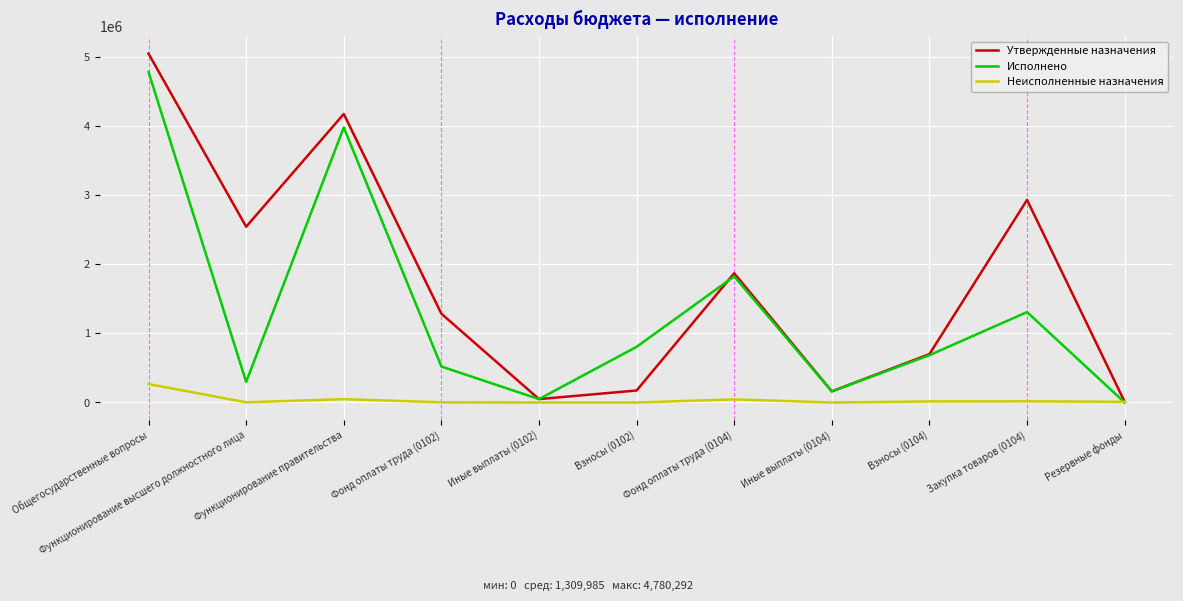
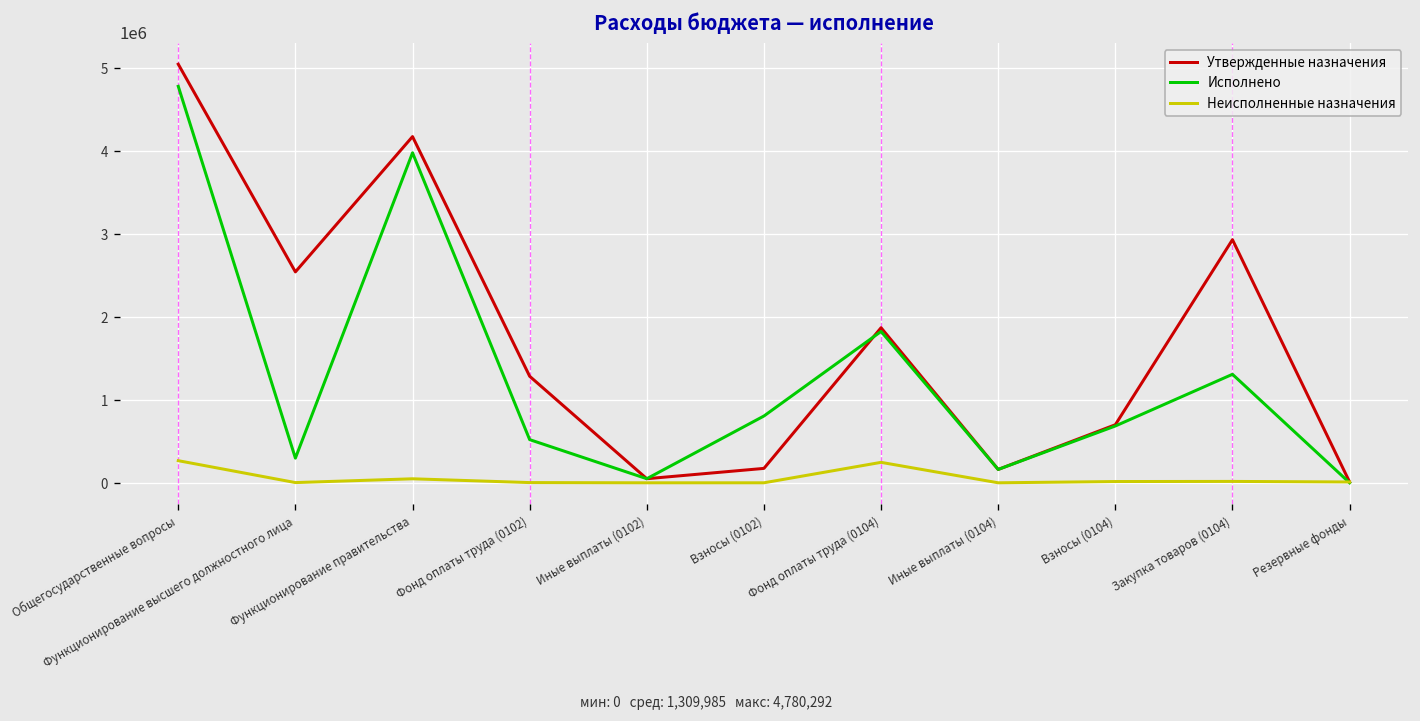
Неисполненные назначения, Фонд оплаты труда (0104): 0 -> 200000
